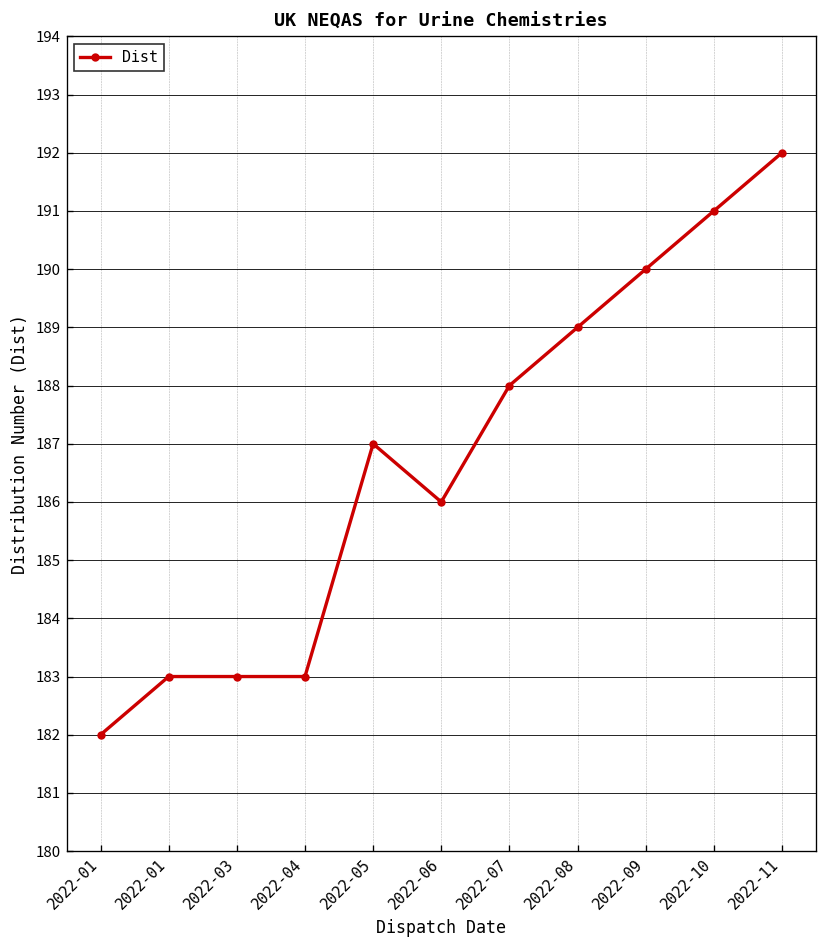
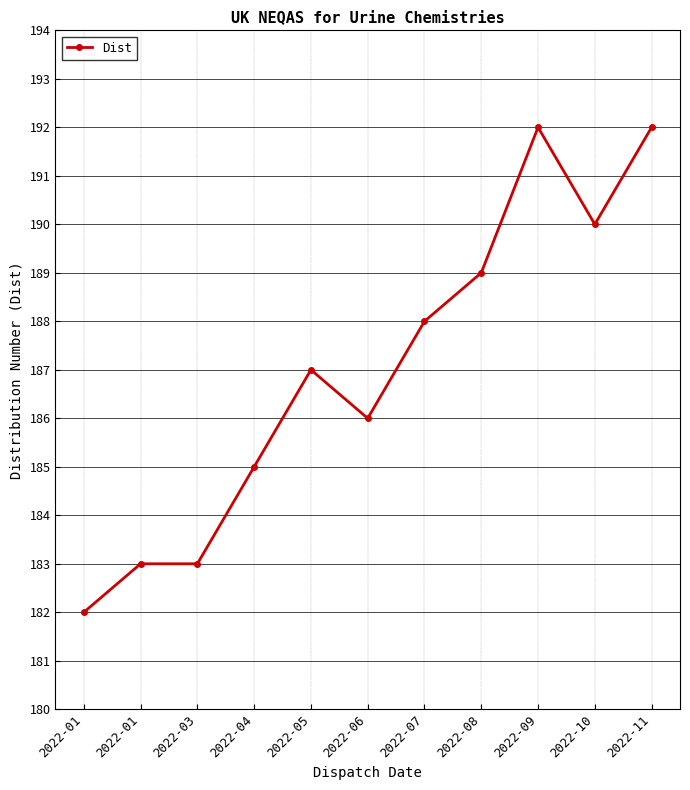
2022-04: 183 -> 185
2022-09: 190 -> 192
2022-10: 191 -> 190
